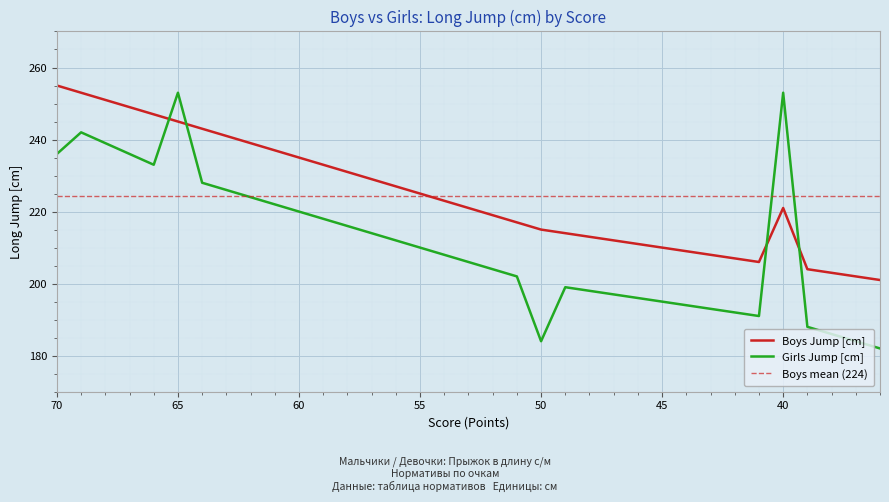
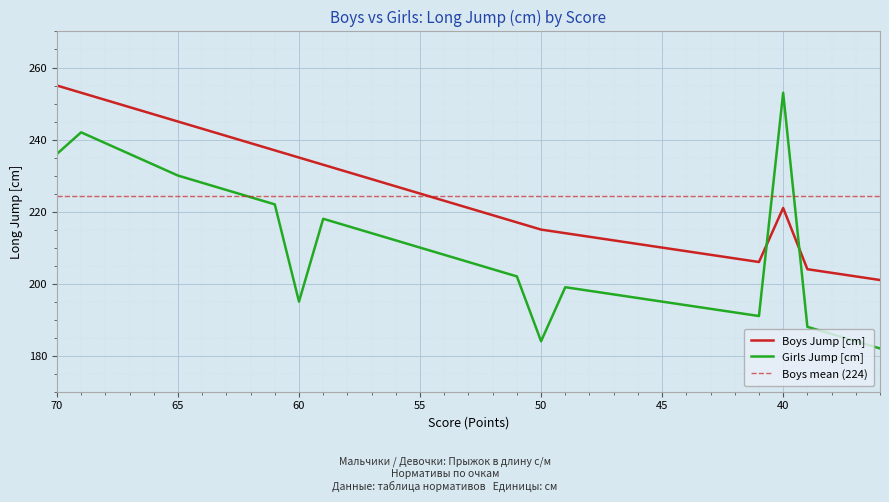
Girls Jump [cm], 65: 253 -> 230
Girls Jump [cm], 60: 220 -> 195
